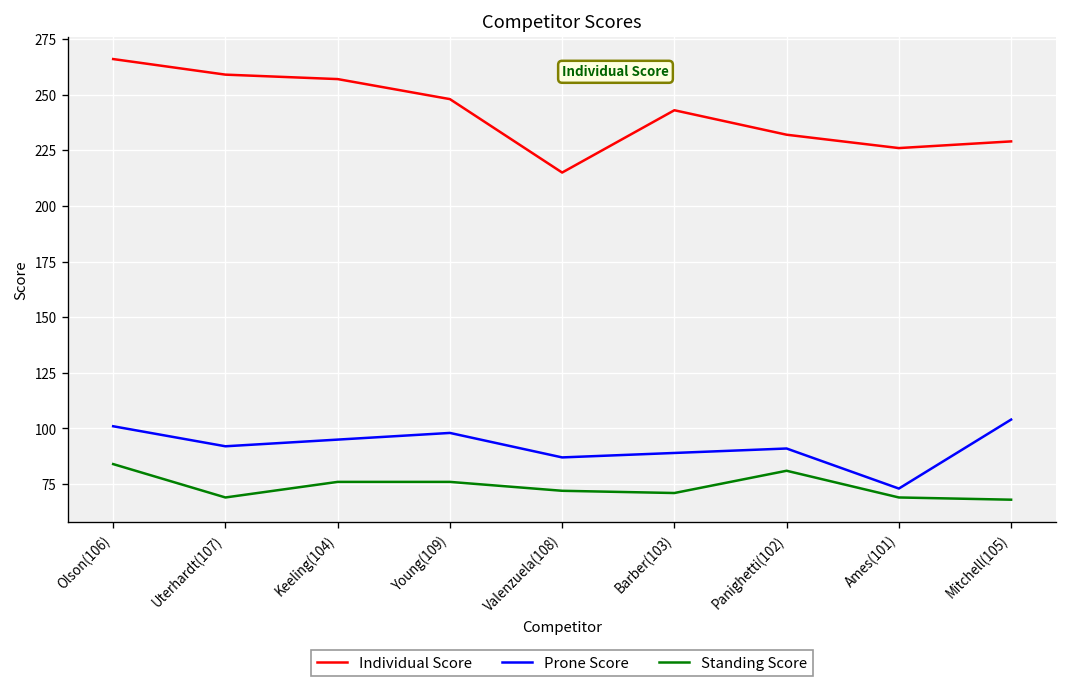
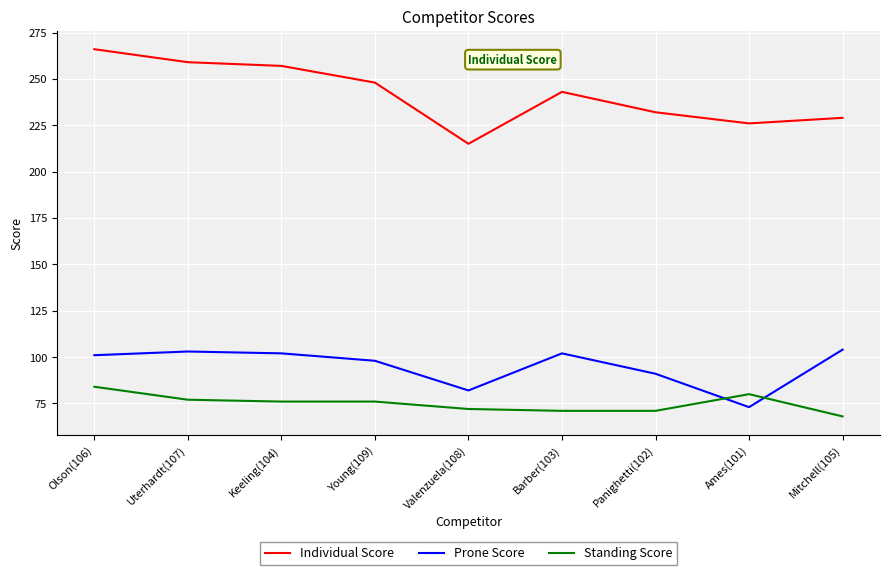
Prone Score, Uterhardt(107): 92 -> 103
Standing Score, Uterhardt(107): 69 -> 77
Prone Score, Keeling(104): 95 -> 102
Prone Score, Valenzuela(108): 87 -> 82
Prone Score, Barber(103): 89 -> 102
Standing Score, Panighetti(102): 81 -> 71
Standing Score, Ames(101): 69 -> 80
